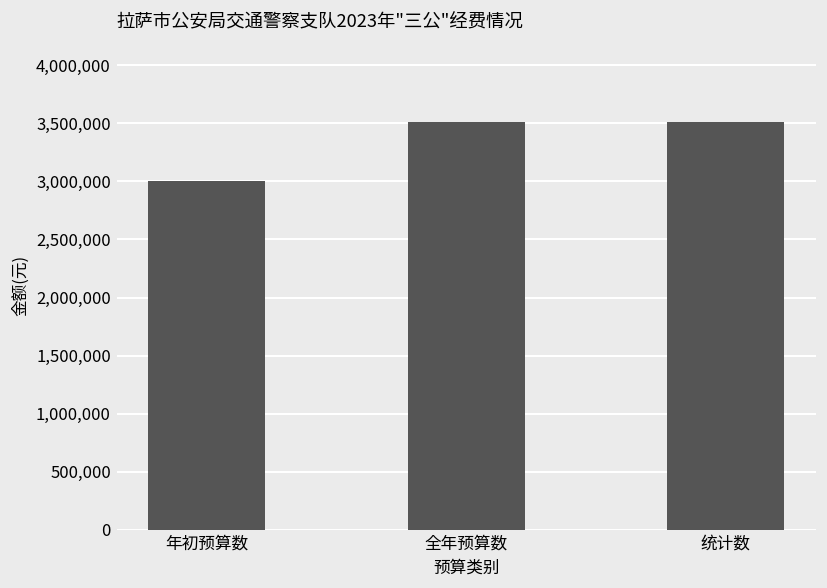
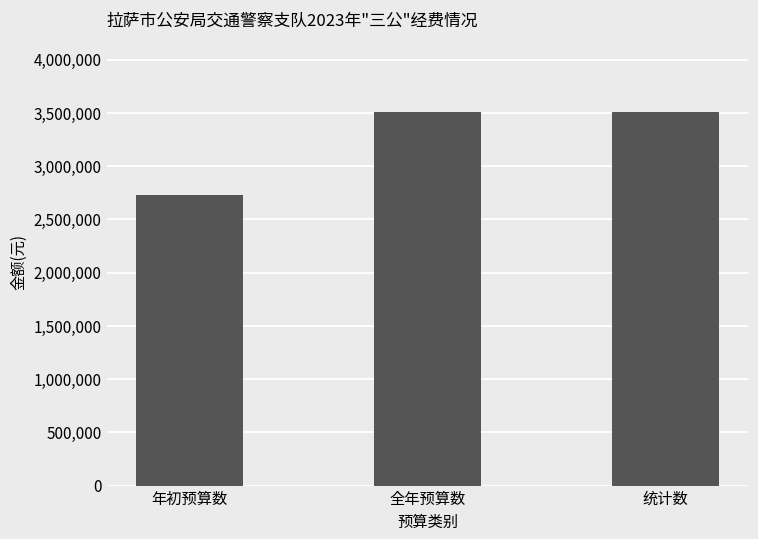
年初预算数: 3,000,000 -> 2,700,000
